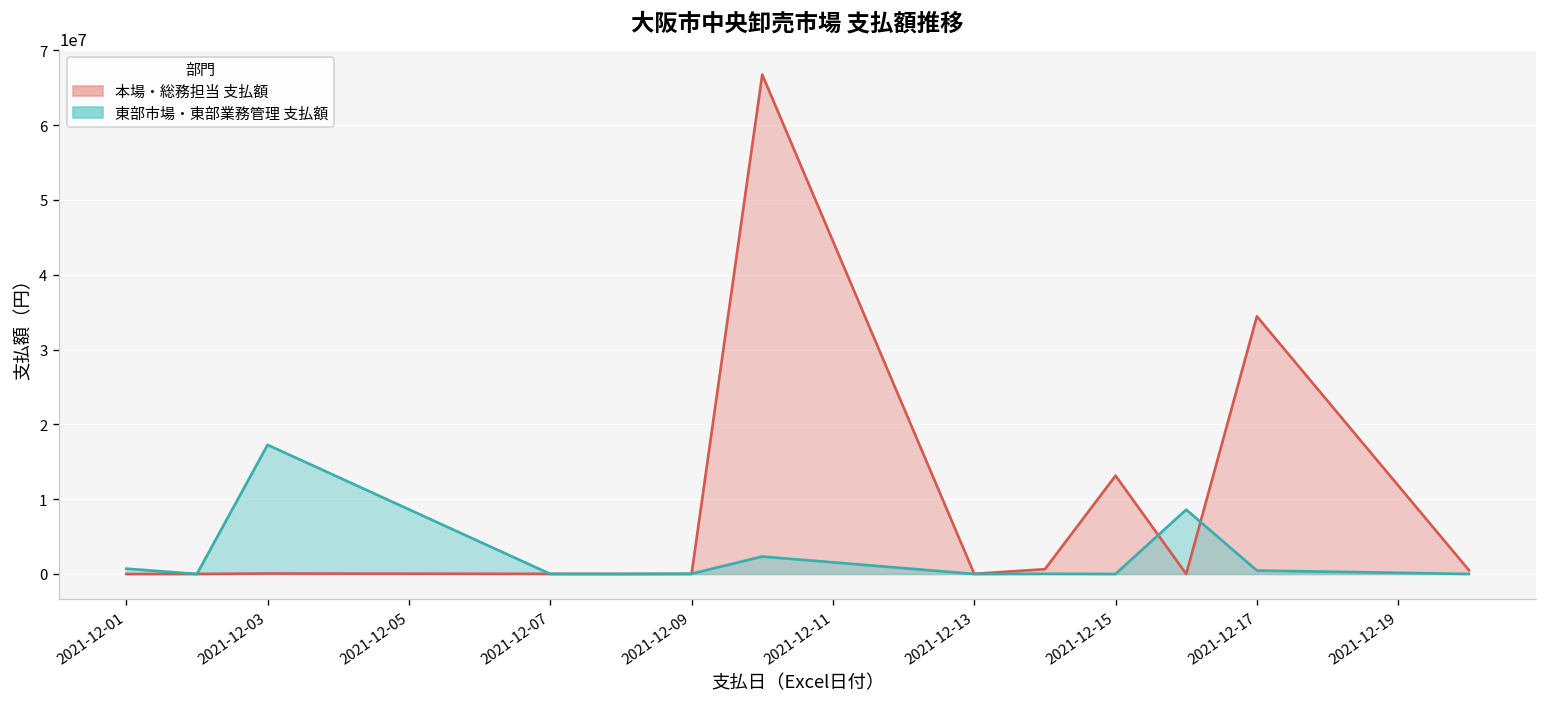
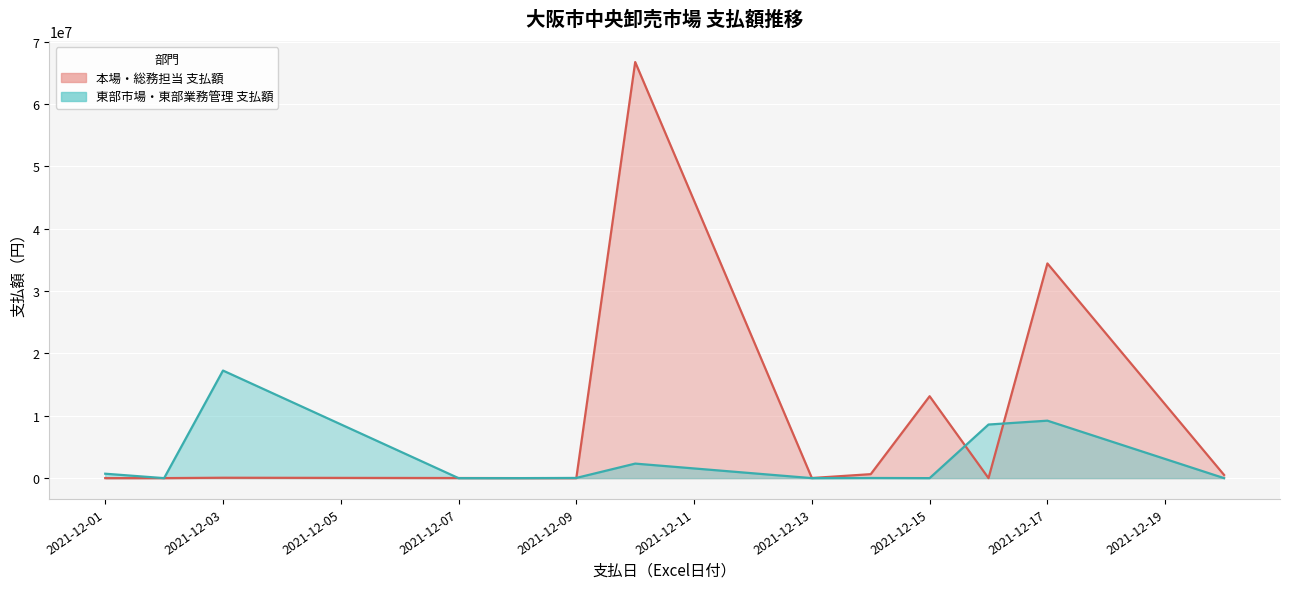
東部市場・東部業務管理 支払額, 2021-12-17: 0 -> 9000000
